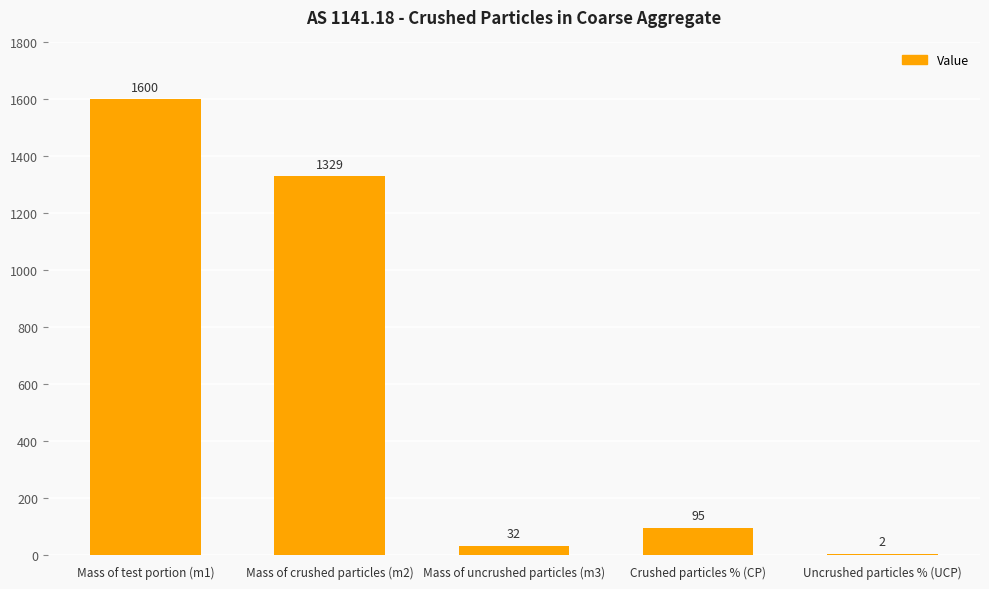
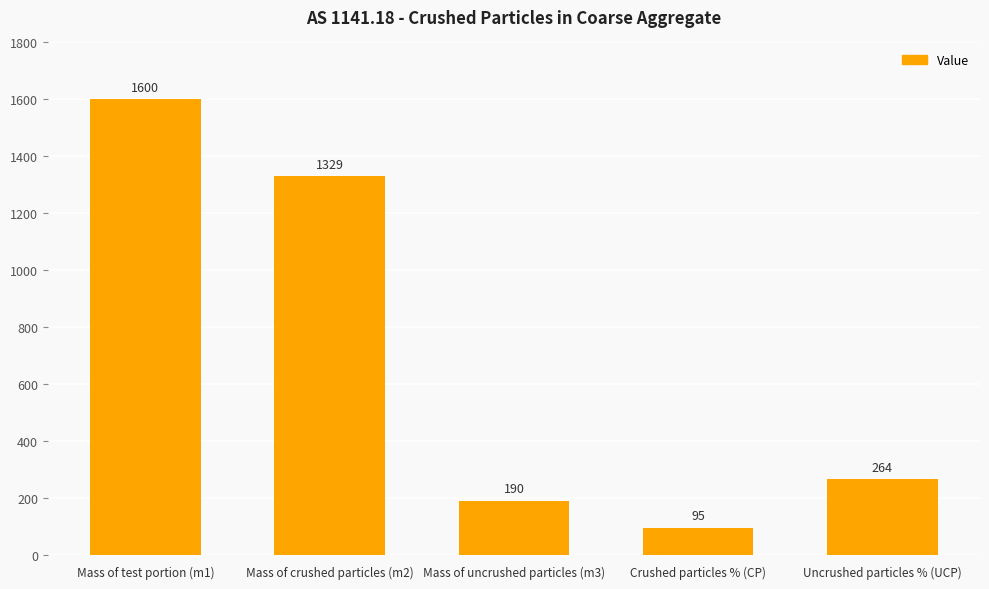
Mass of uncrushed particles (m3): 32 -> 190
Uncrushed particles % (UCP): 2 -> 264
